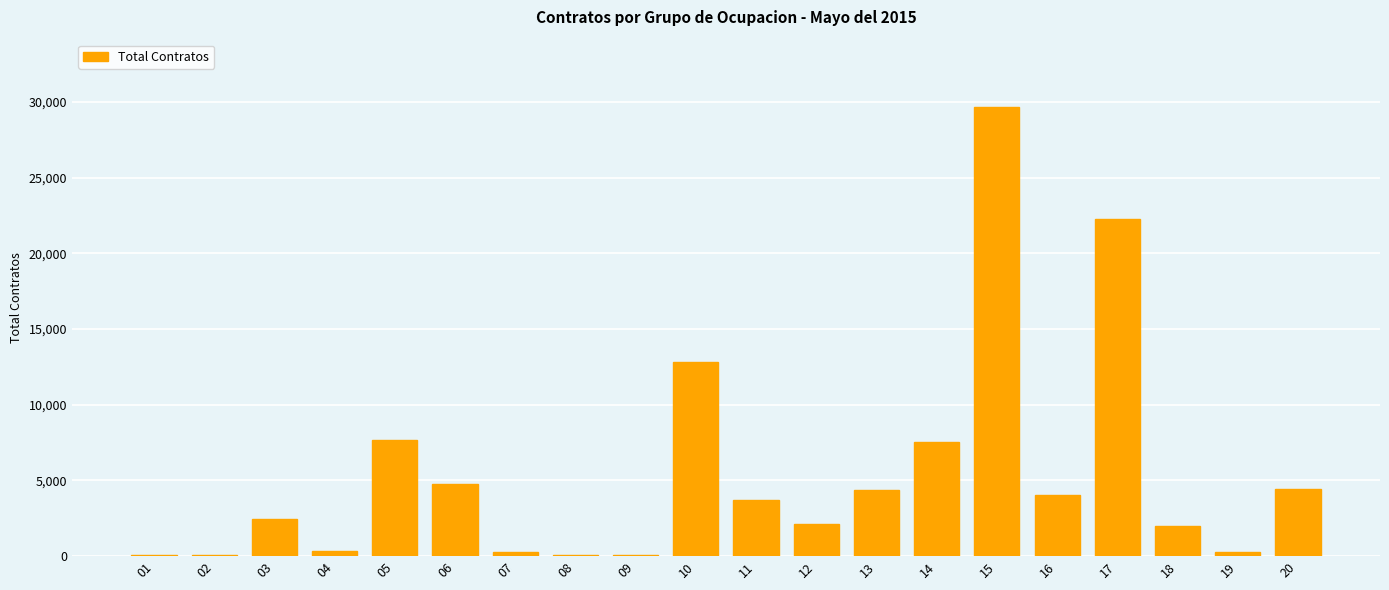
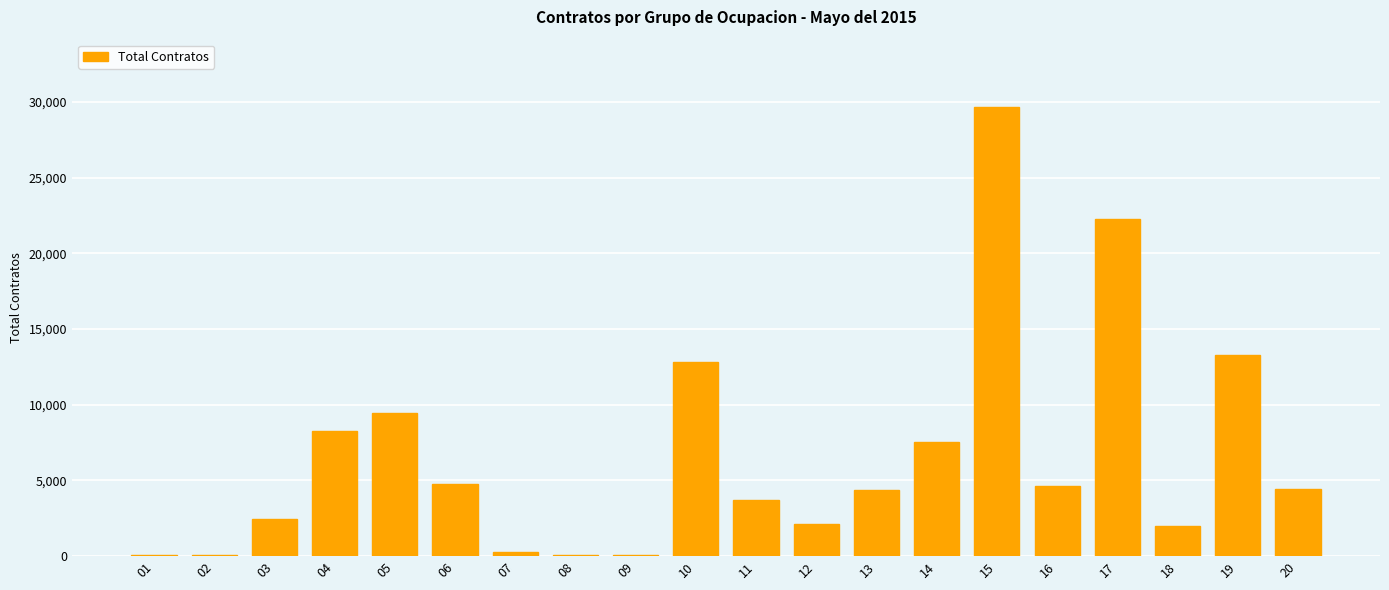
04: 400 -> 8,300
05: 7,700 -> 9,500
16: 4,000 -> 4,600
19: 300 -> 13,300
